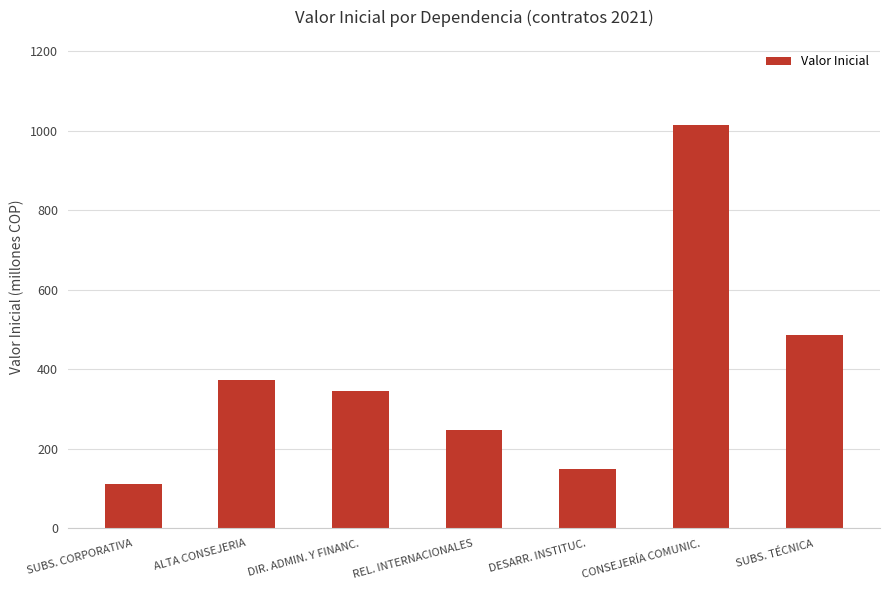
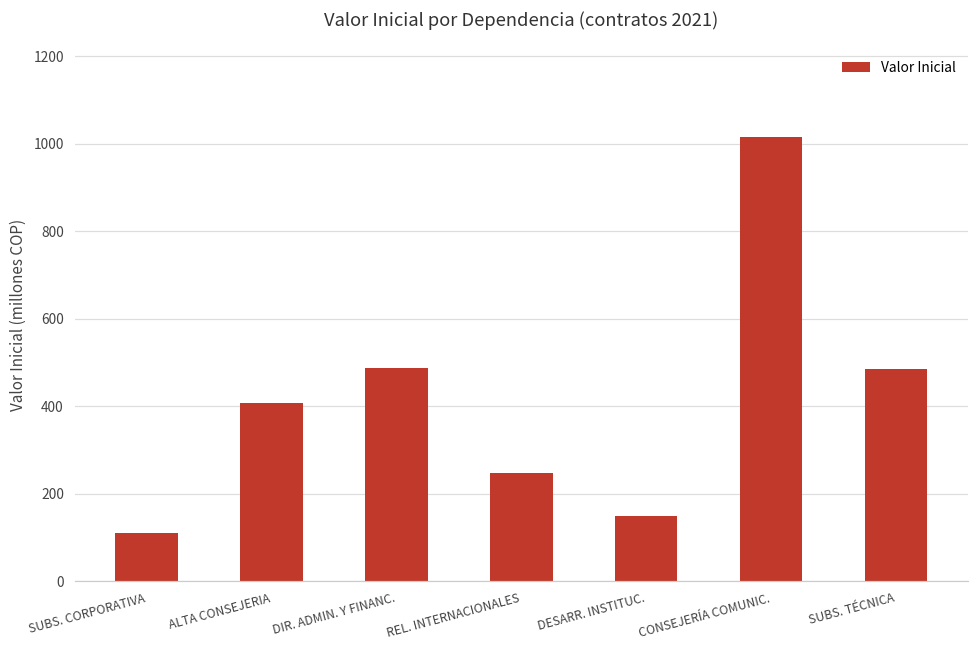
ALTA CONSEJERIA: 370 -> 410
DIR. ADMIN. Y FINANC.: 340 -> 490
